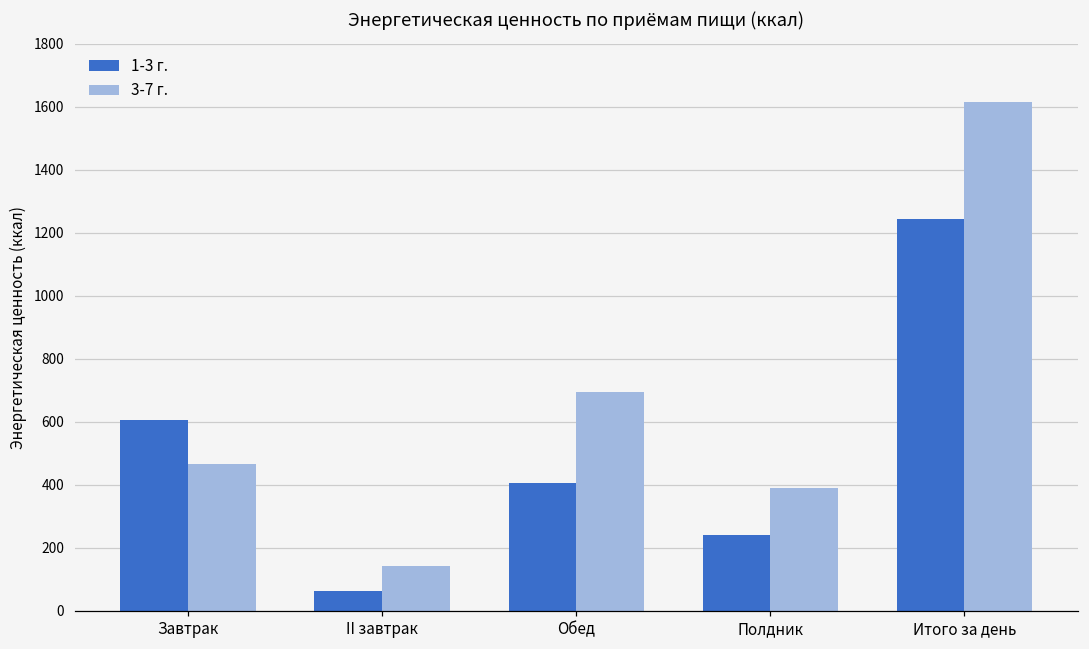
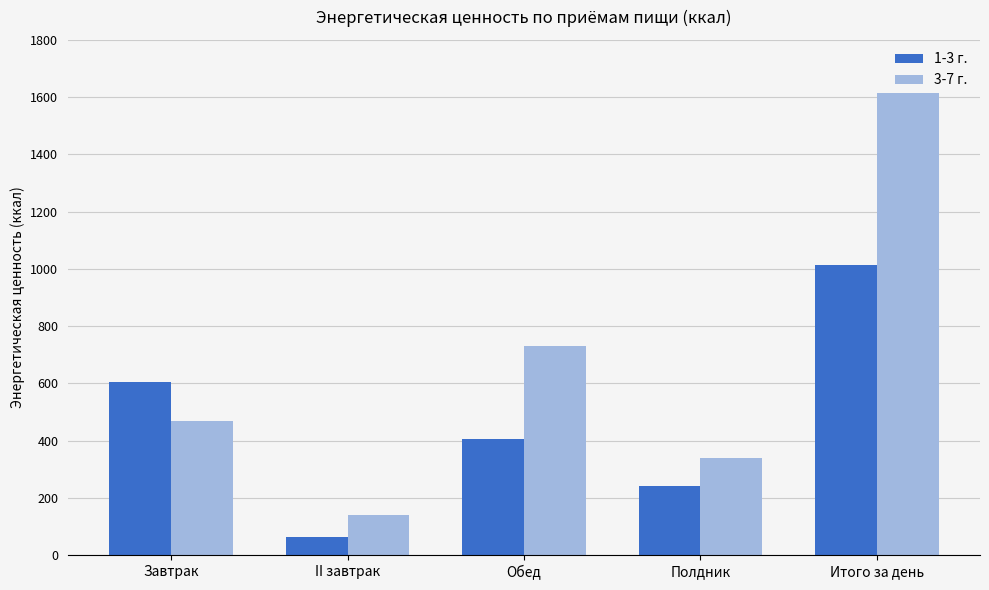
3-7 г., Обед: 690 -> 730
3-7 г., Полдник: 390 -> 340
1-3 г., Итого за день: 1240 -> 1010
